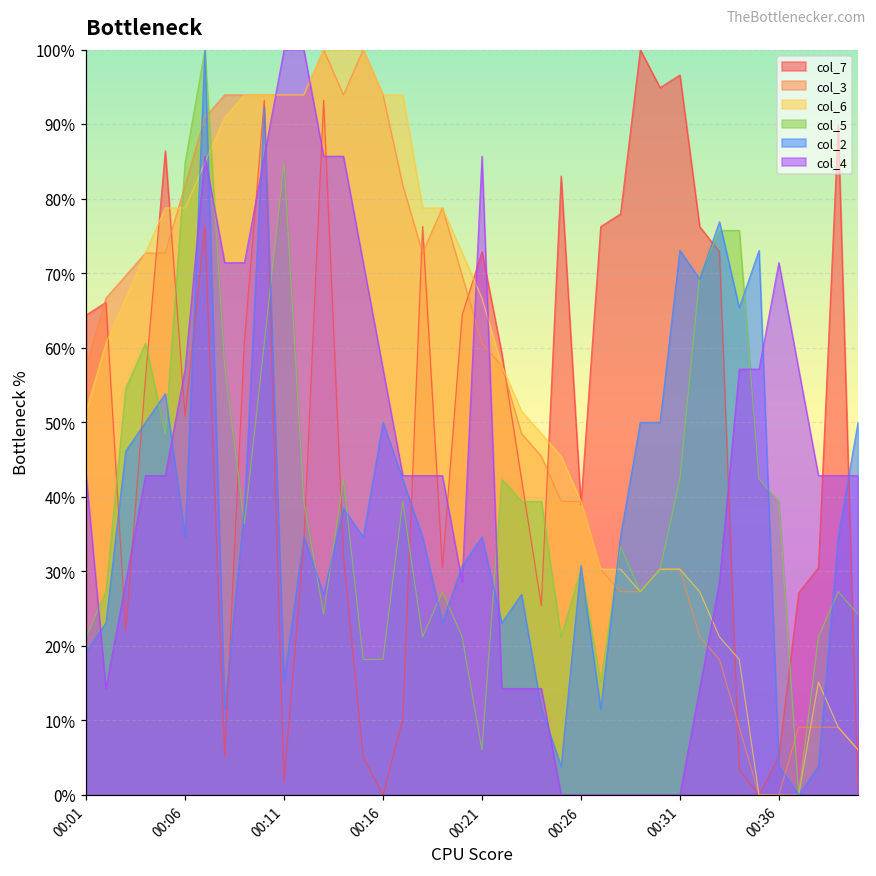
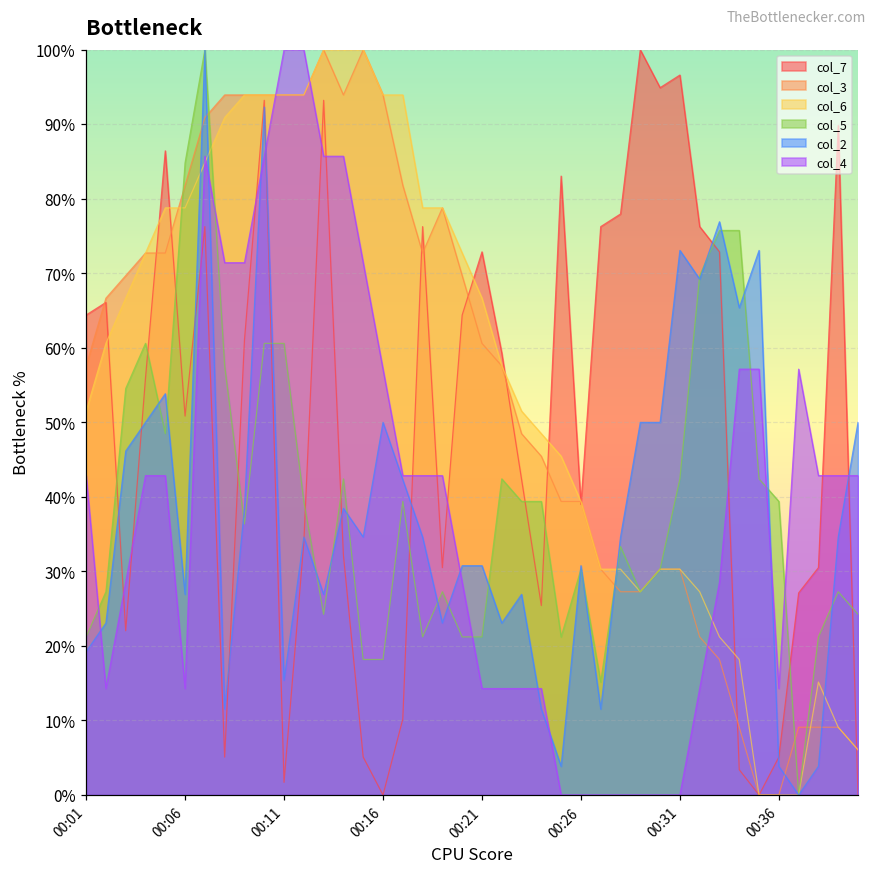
col_2, 00:06: 35% -> 27%
col_4, 00:06: 57% -> 14%
col_5, 00:11: 85% -> 61%
col_5, 00:21: 6% -> 21%
col_2, 00:21: 35% -> 31%
col_4, 00:21: 86% -> 14%
col_4, 00:36: 71% -> 14%
